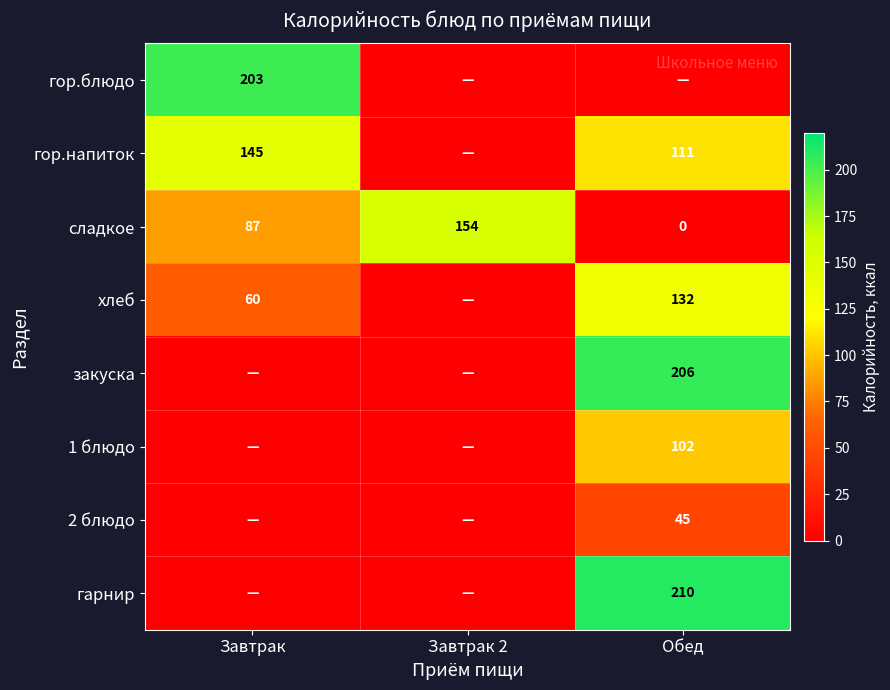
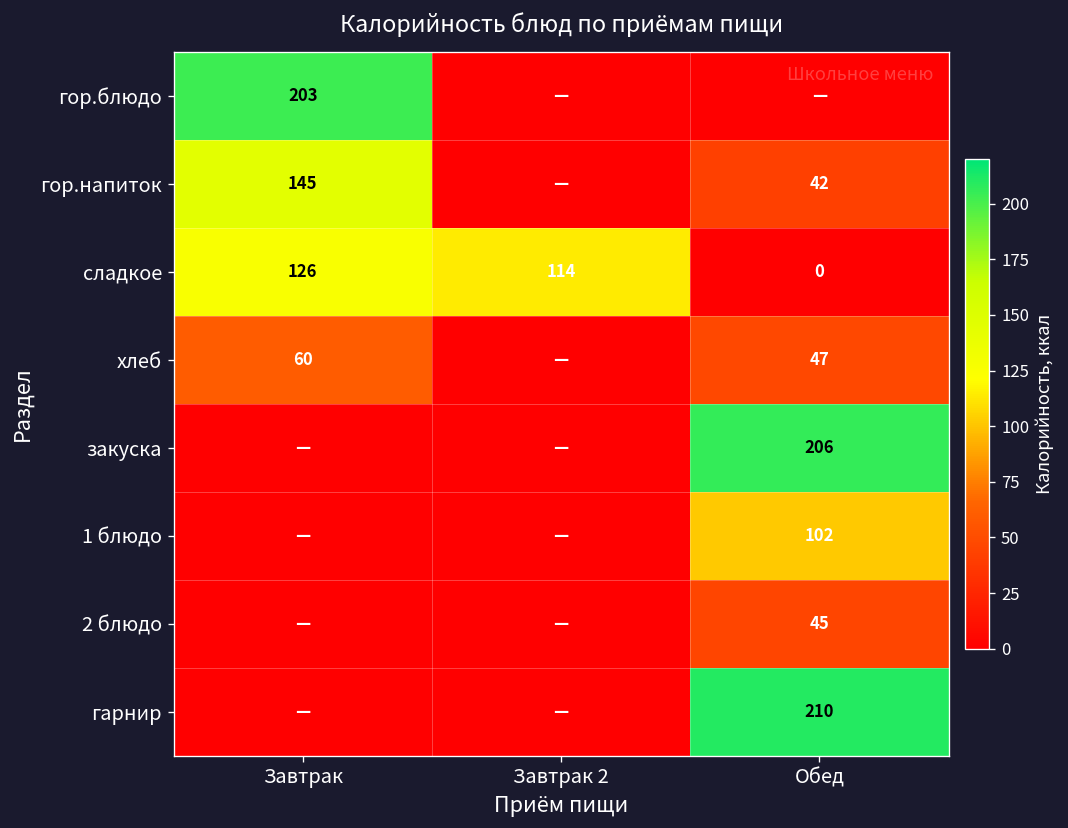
гор.напиток, Обед: 111 -> 42
сладкое, Завтрак: 87 -> 126
сладкое, Завтрак 2: 154 -> 114
хлеб, Обед: 132 -> 47
